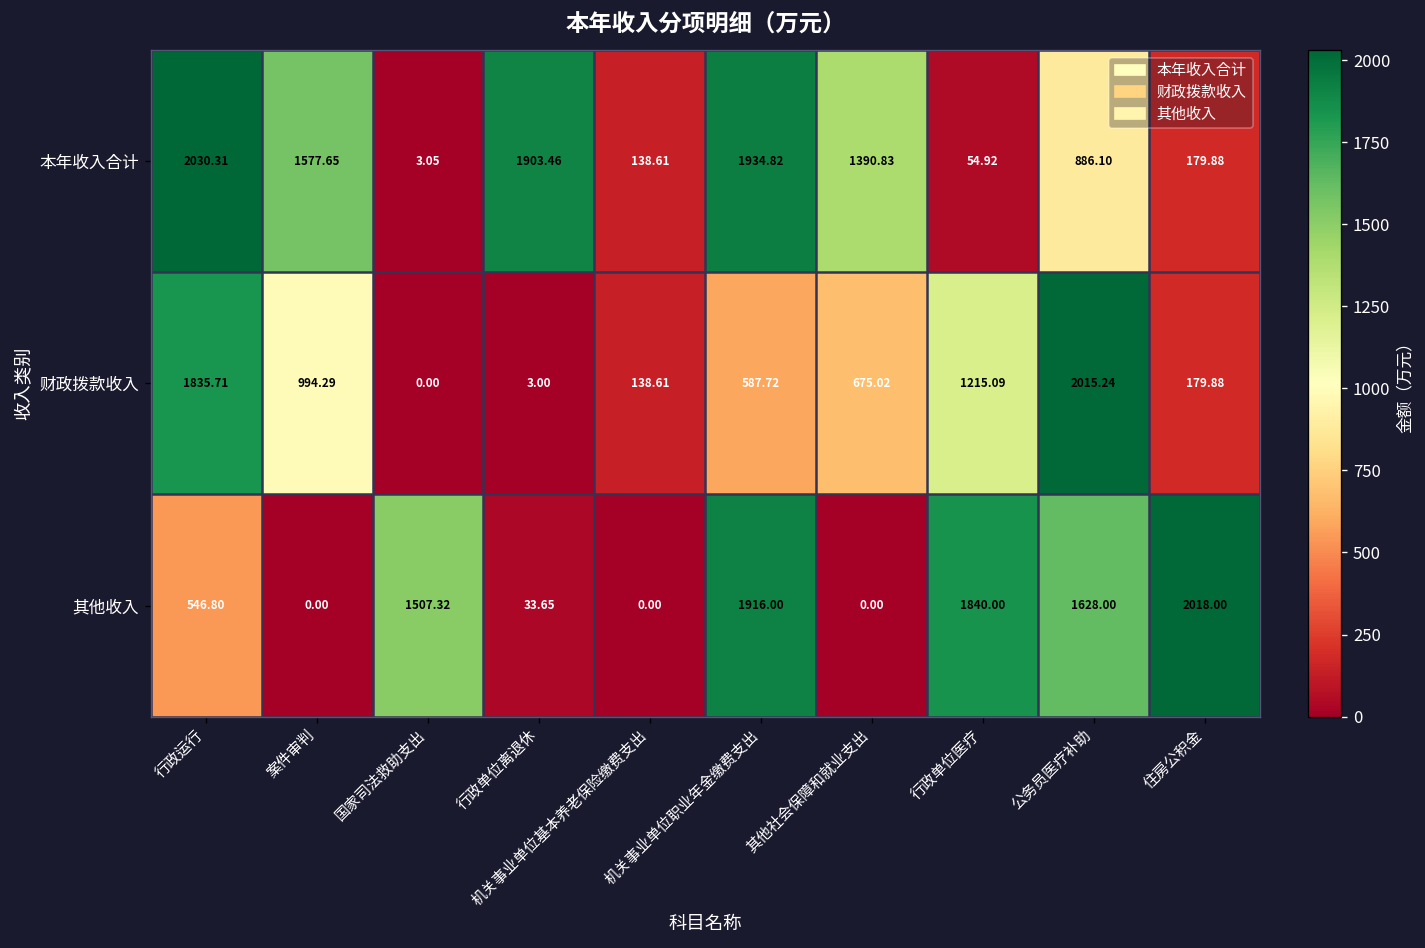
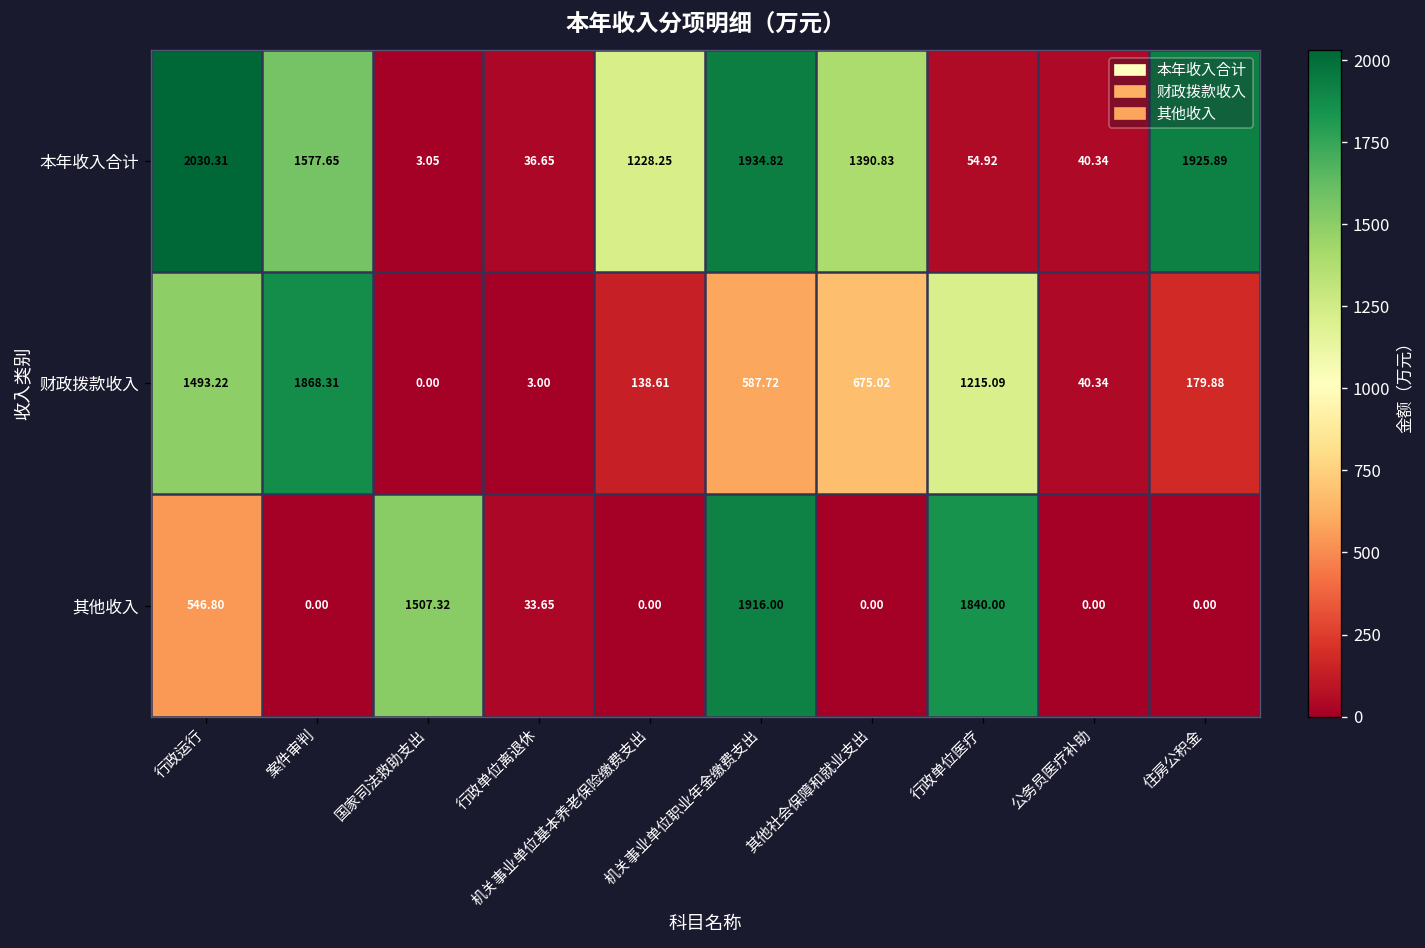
本年收入合计, 行政单位离退休: 1903.46 -> 36.65
本年收入合计, 机关事业单位基本养老保险缴费支出: 138.61 -> 1228.25
本年收入合计, 公务员医疗补助: 886.10 -> 40.34
本年收入合计, 住房公积金: 179.88 -> 1925.89
财政拨款收入, 行政运行: 1835.71 -> 1493.22
财政拨款收入, 案件审判: 994.29 -> 1868.31
财政拨款收入, 公务员医疗补助: 2015.24 -> 40.34
其他收入, 公务员医疗补助: 1628.00 -> 0.00
其他收入, 住房公积金: 2018.00 -> 0.00
